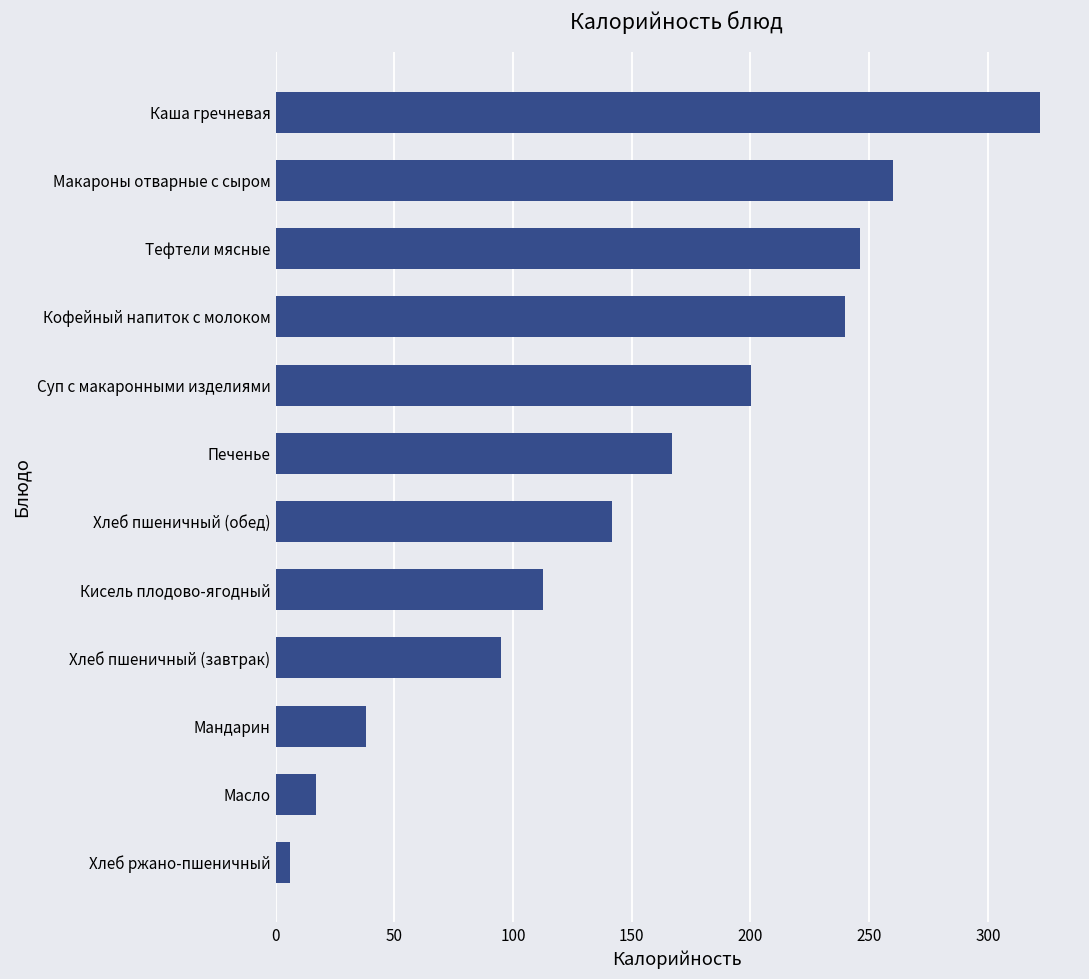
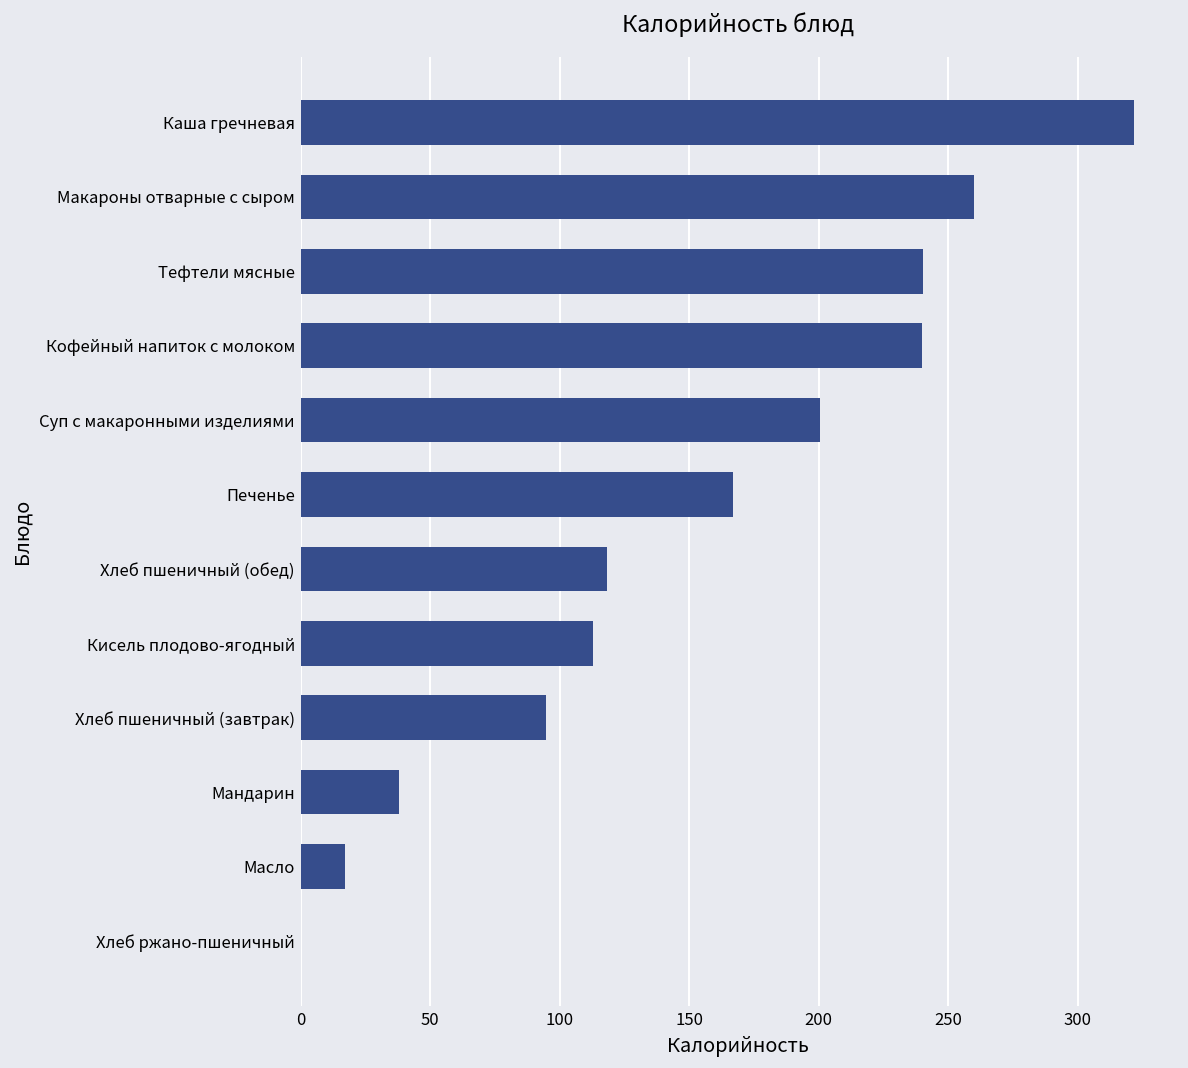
Тефтели мясные: 246 -> 240
Хлеб пшеничный (обед): 142 -> 118
Хлеб ржано-пшеничный: 6 -> 0
